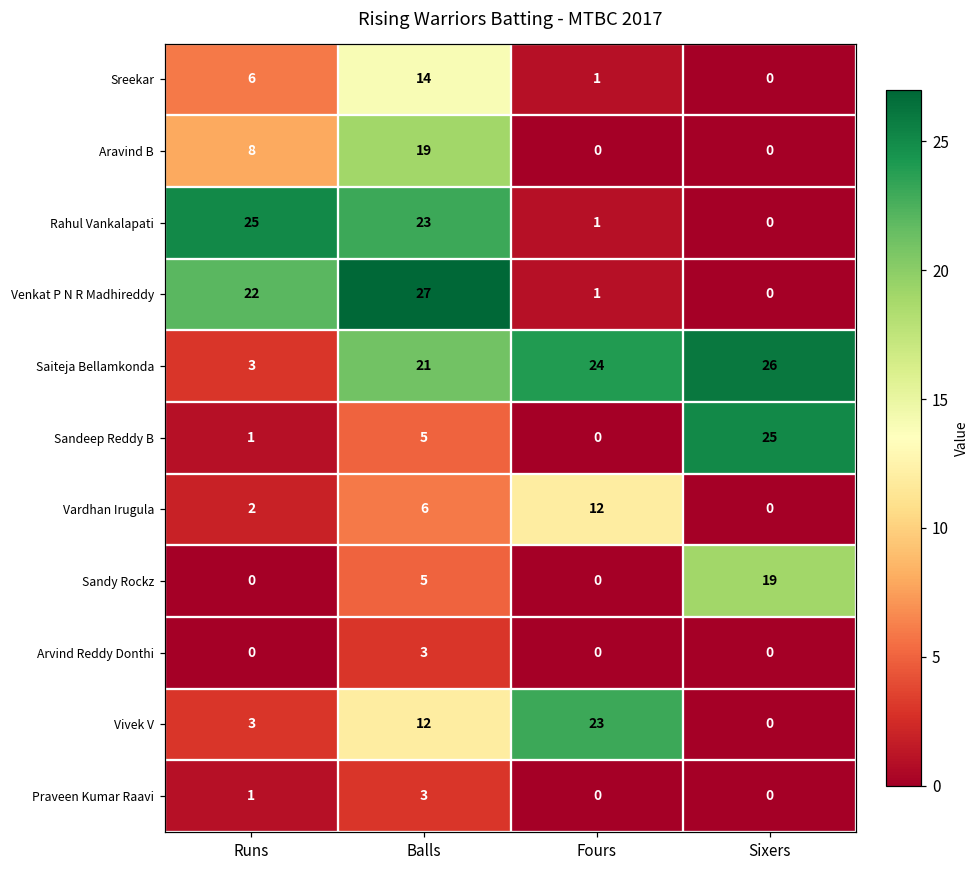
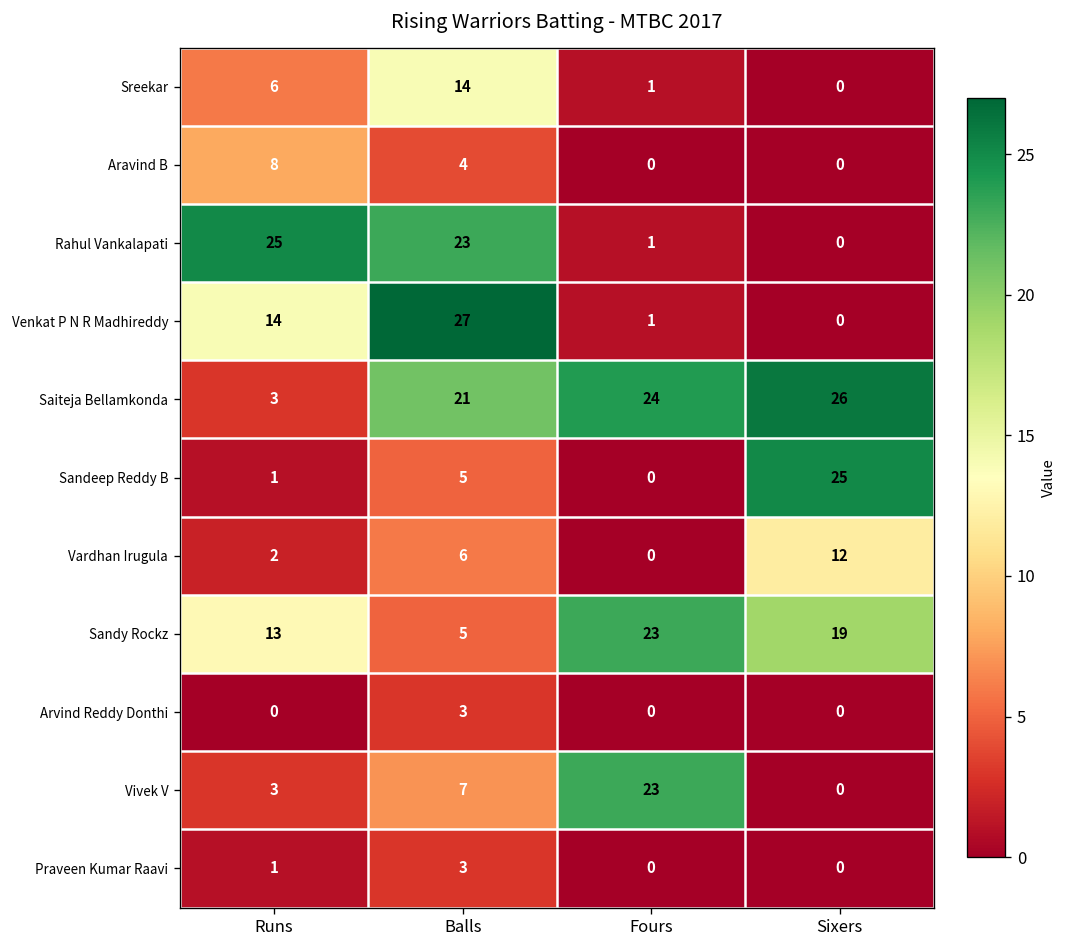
Aravind B, Balls: 19 -> 4
Venkat P N R Madhireddy, Runs: 22 -> 14
Vardhan Irugula, Fours: 12 -> 0
Vardhan Irugula, Sixers: 0 -> 12
Sandy Rockz, Runs: 0 -> 13
Sandy Rockz, Fours: 0 -> 23
Vivek V, Balls: 12 -> 7
